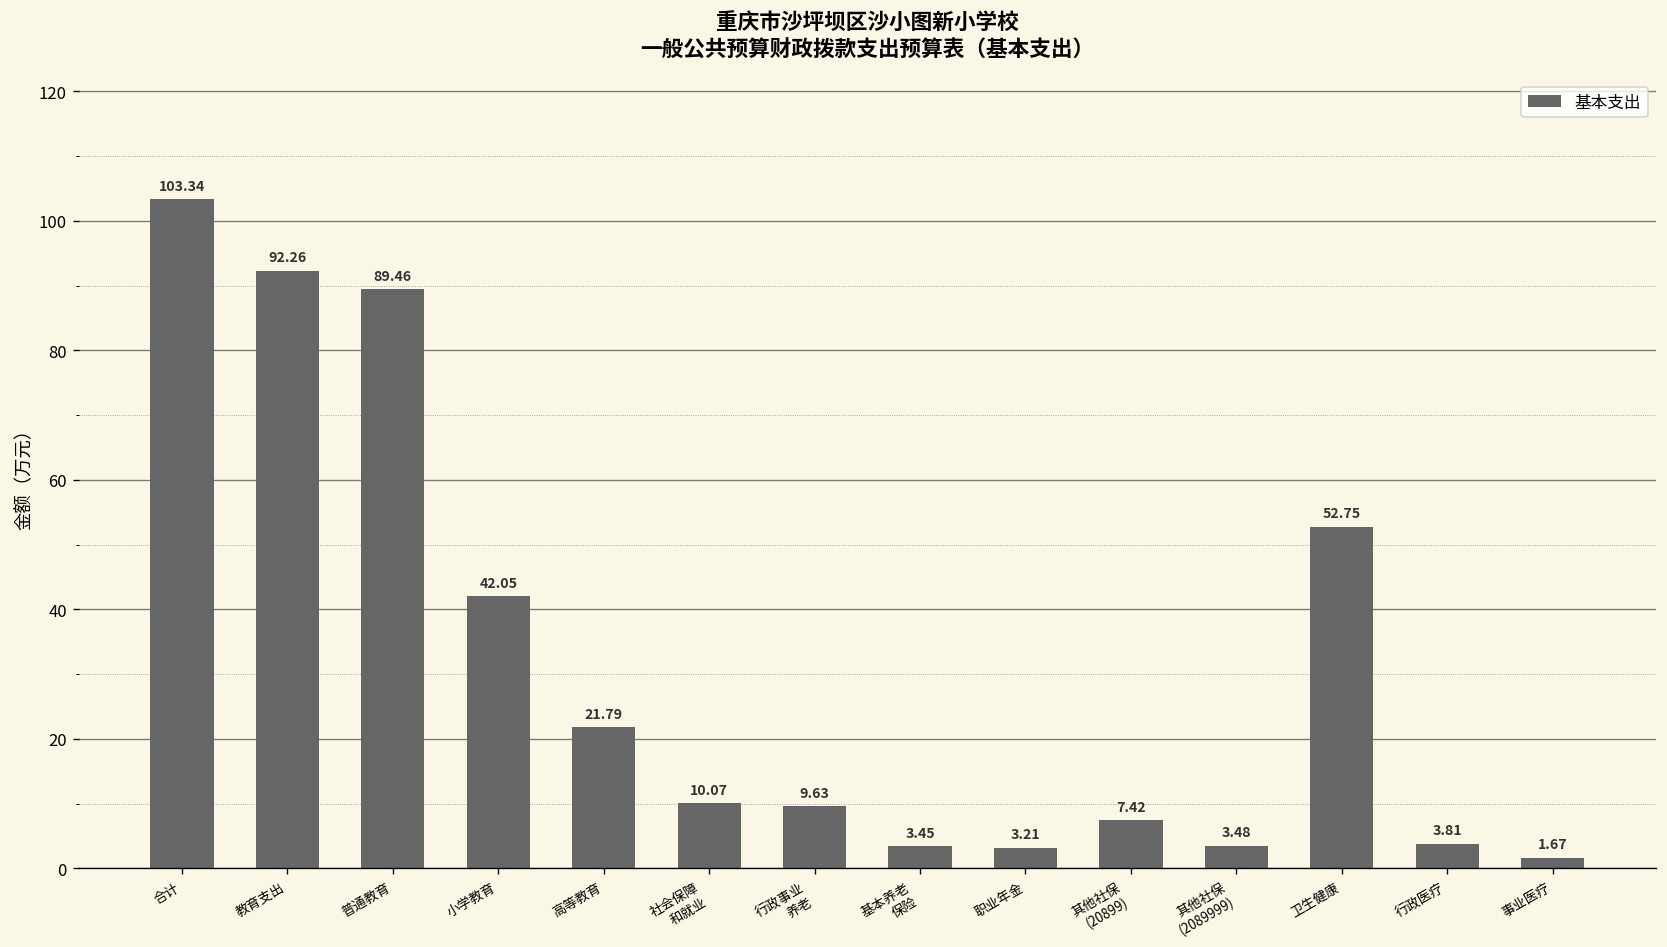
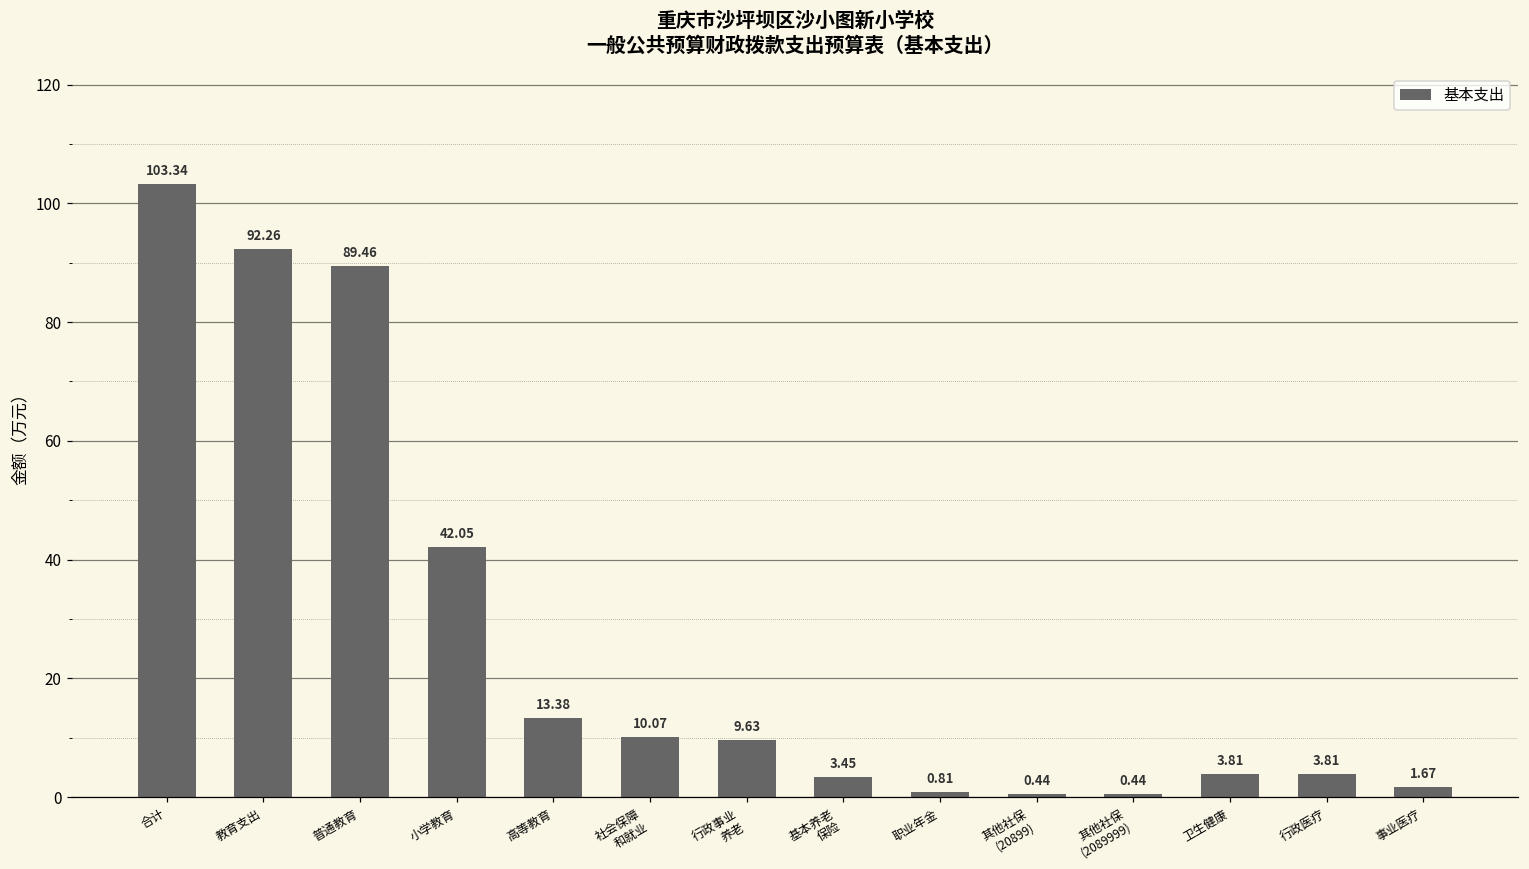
高等教育: 21.79 -> 13.38
职业年金: 3.21 -> 0.81
其他社保 (20899): 7.42 -> 0.44
其他社保 (2089999): 3.48 -> 0.44
卫生健康: 52.75 -> 3.81
